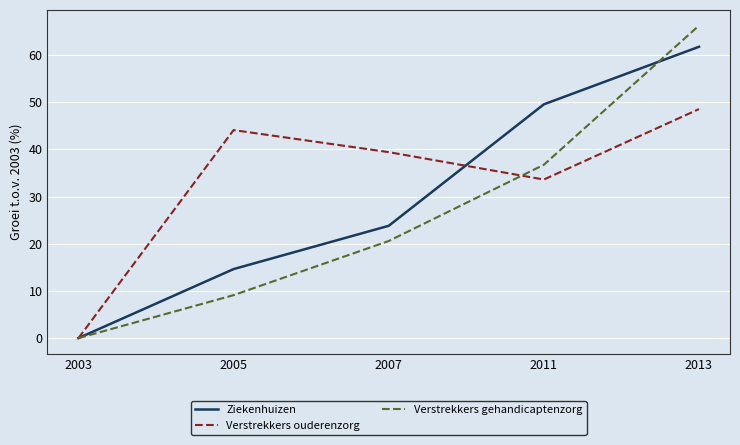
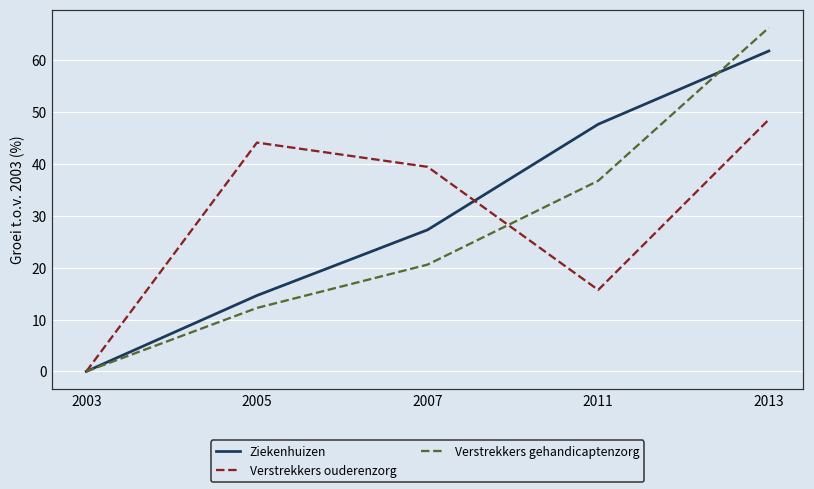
Verstrekkers gehandicaptenzorg, 2005: 9 -> 12
Ziekenhuizen, 2007: 24 -> 27
Ziekenhuizen, 2011: 50 -> 48
Verstrekkers ouderenzorg, 2011: 34 -> 16
